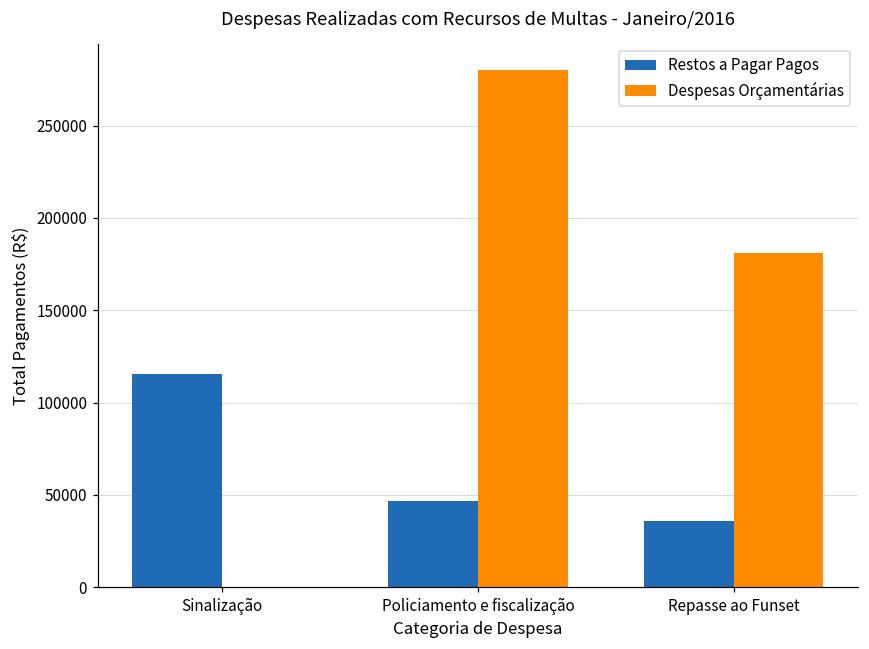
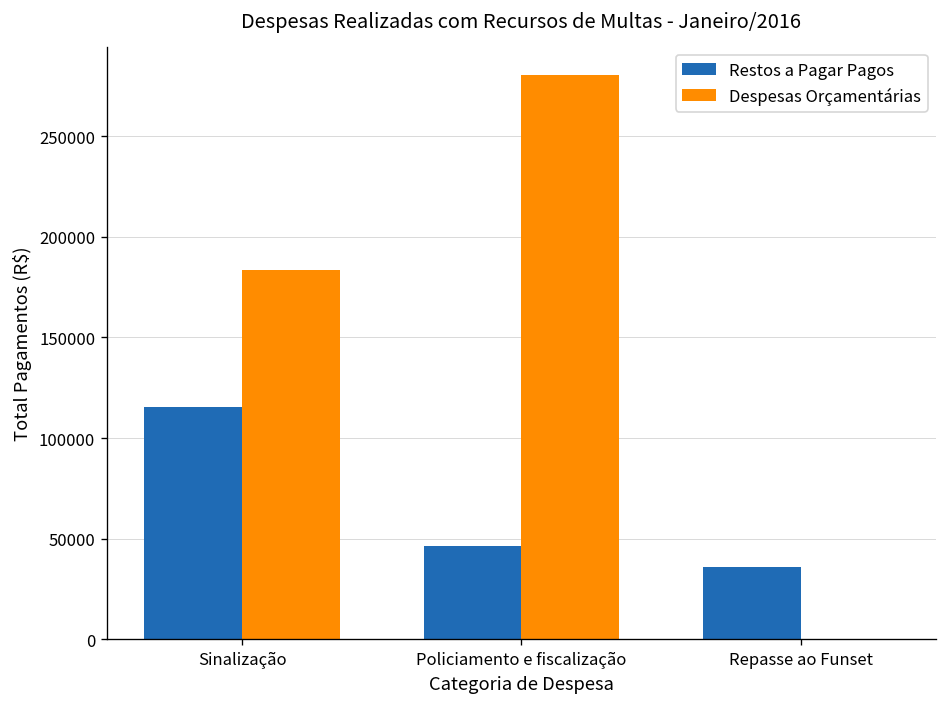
Despesas Orçamentárias, Sinalização: 0 -> 183000
Despesas Orçamentárias, Repasse ao Funset: 181000 -> 0
